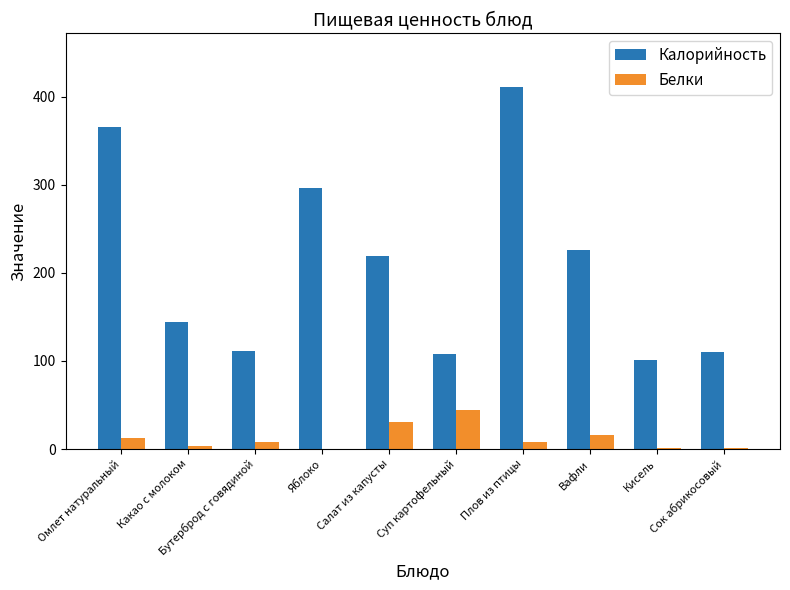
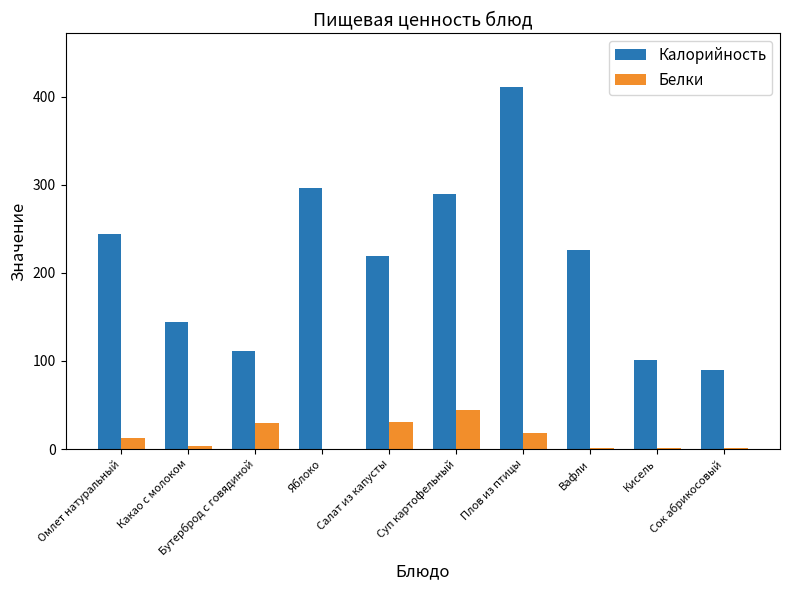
Калорийность, Омлет натуральный: 370 -> 240
Белки, Бутерброд с говядиной: 10 -> 30
Калорийность, Суп картофельный: 110 -> 290
Белки, Плов из птицы: 10 -> 20
Белки, Вафли: 20 -> 0
Калорийность, Сок абрикосовый: 110 -> 90
